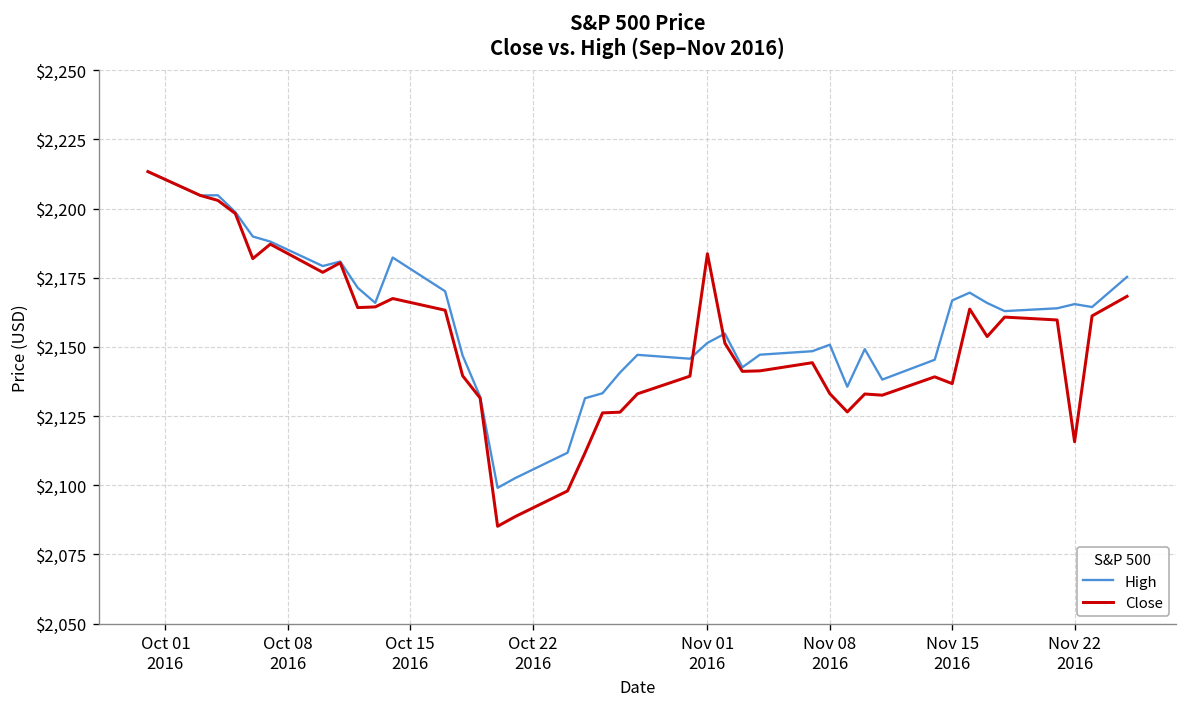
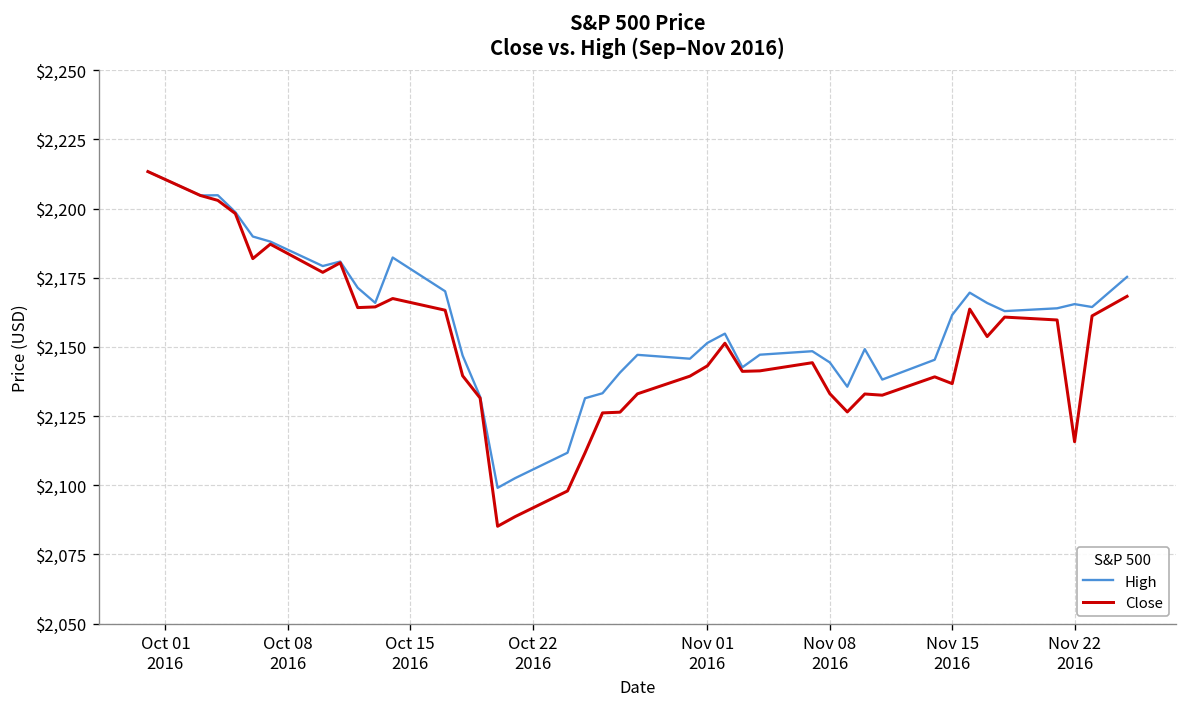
Close, Nov 01 2016: $2,184 -> $2,143
High, Nov 08 2016: $2,151 -> $2,144
High, Nov 15 2016: $2,167 -> $2,162
